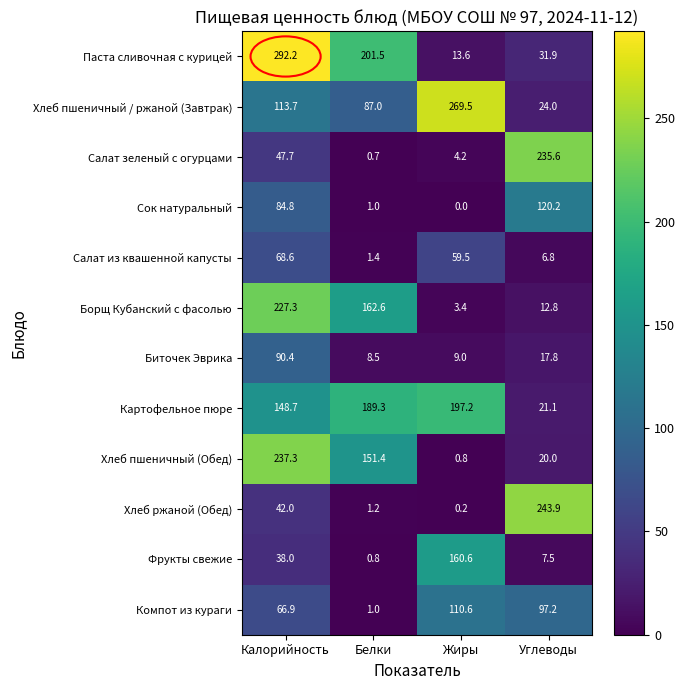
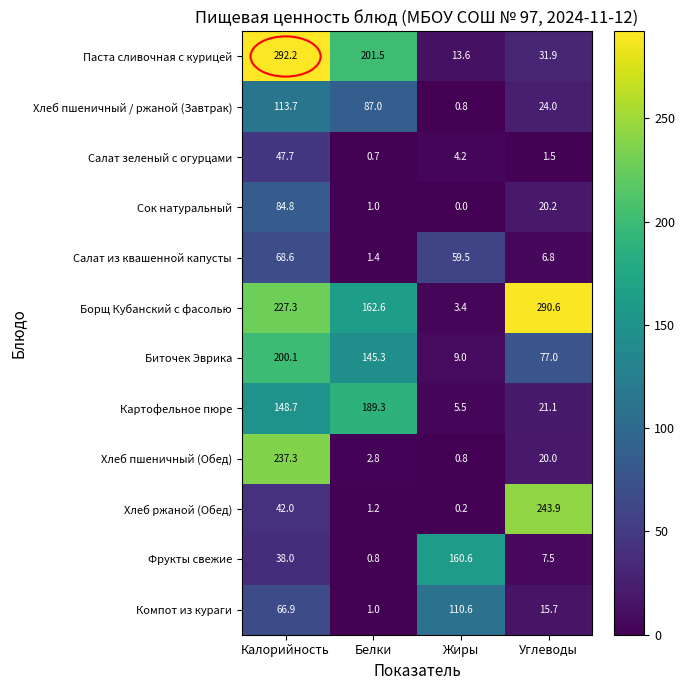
Хлеб пшеничный / ржаной (Завтрак), Жиры: 269.5 -> 0.8
Салат зеленый с огурцами, Углеводы: 235.6 -> 1.5
Сок натуральный, Углеводы: 120.2 -> 20.2
Борщ Кубанский с фасолью, Углеводы: 12.8 -> 290.6
Биточек Эврика, Калорийность: 90.4 -> 200.1
Биточек Эврика, Белки: 8.5 -> 145.3
Биточек Эврика, Углеводы: 17.8 -> 77.0
Картофельное пюре, Жиры: 197.2 -> 5.5
Хлеб пшеничный (Обед), Белки: 151.4 -> 2.8
Компот из кураги, Углеводы: 97.2 -> 15.7
